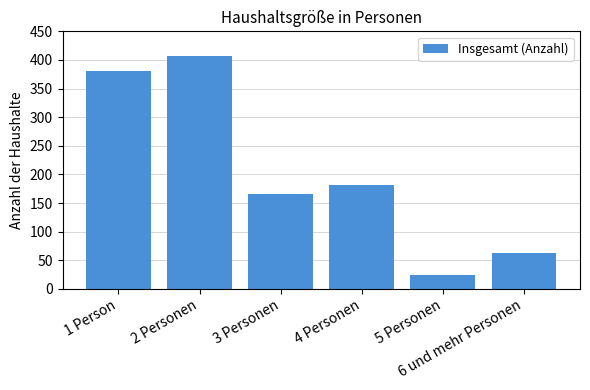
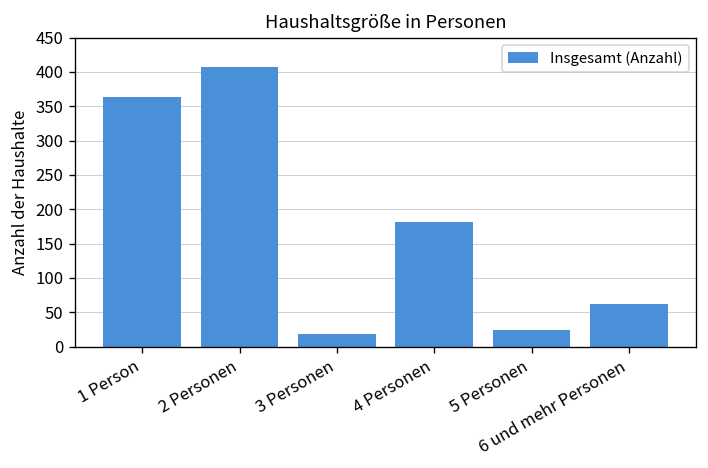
1 Person: 380 -> 360
3 Personen: 170 -> 20
